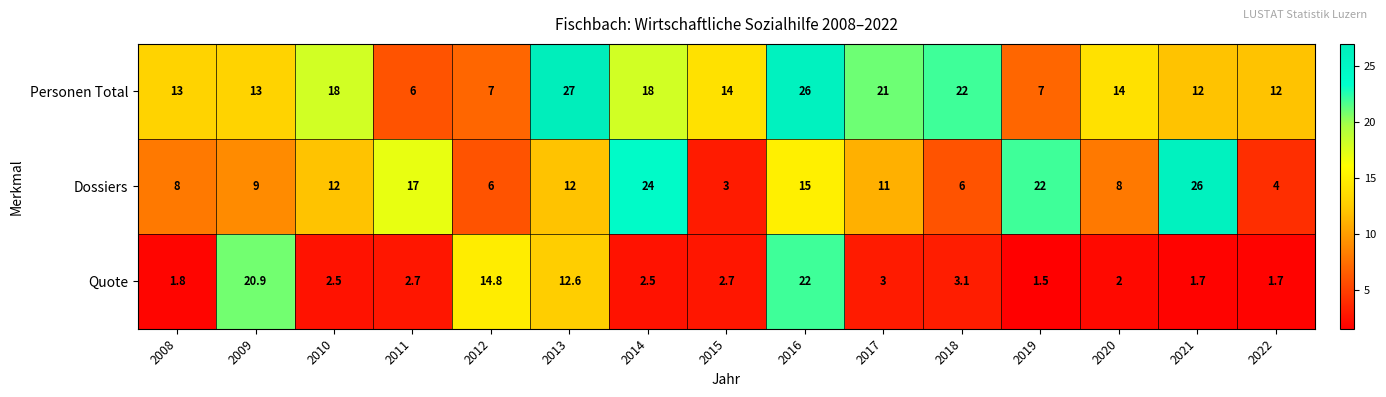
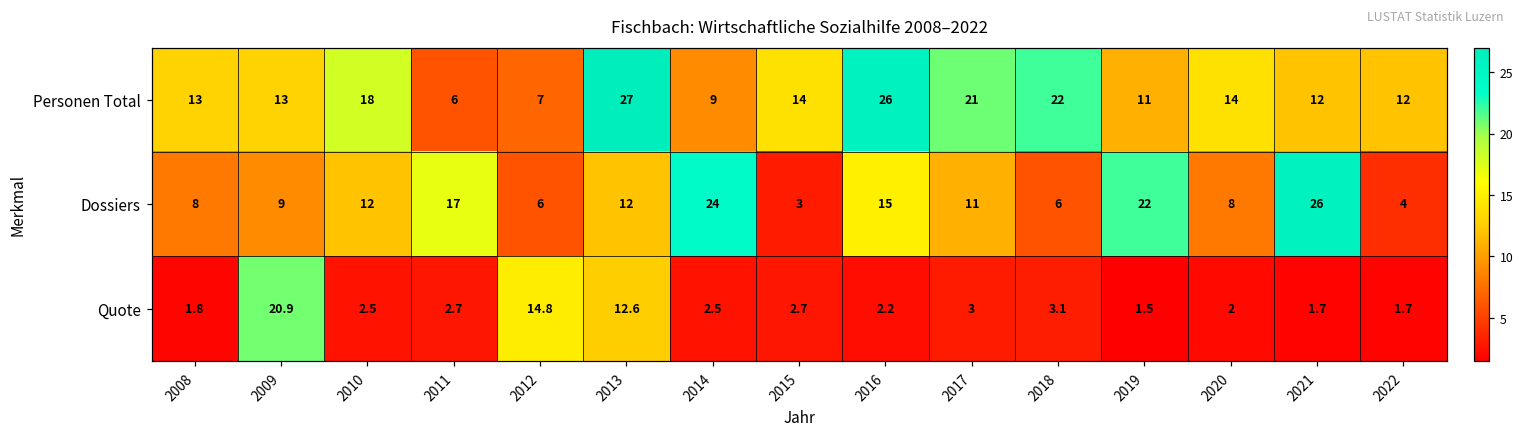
Personen Total, 2014: 18 -> 9
Personen Total, 2019: 7 -> 11
Quote, 2016: 22 -> 2.2
